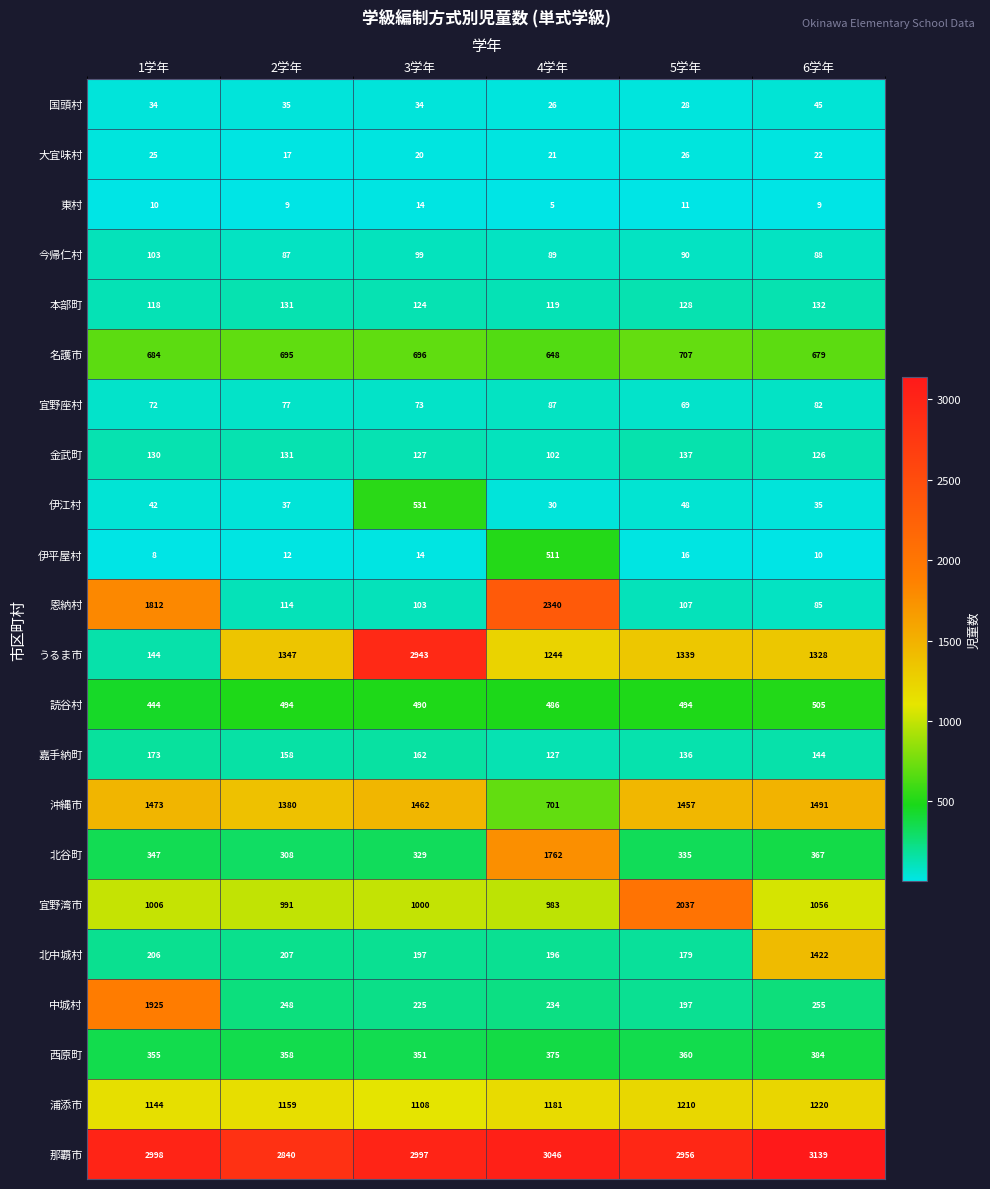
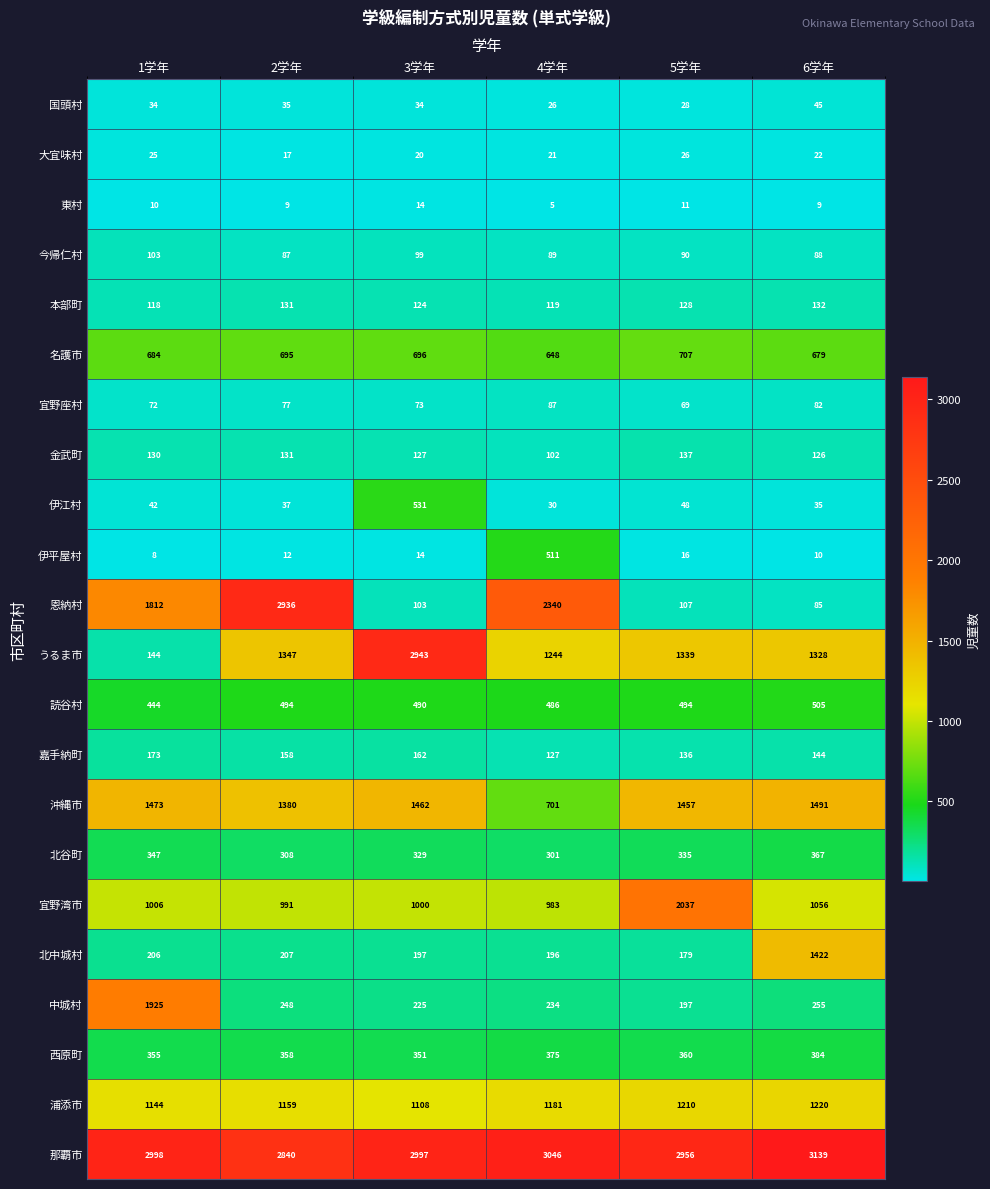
恩納村, 2学年: 114 -> 2936
北谷町, 4学年: 1762 -> 301
